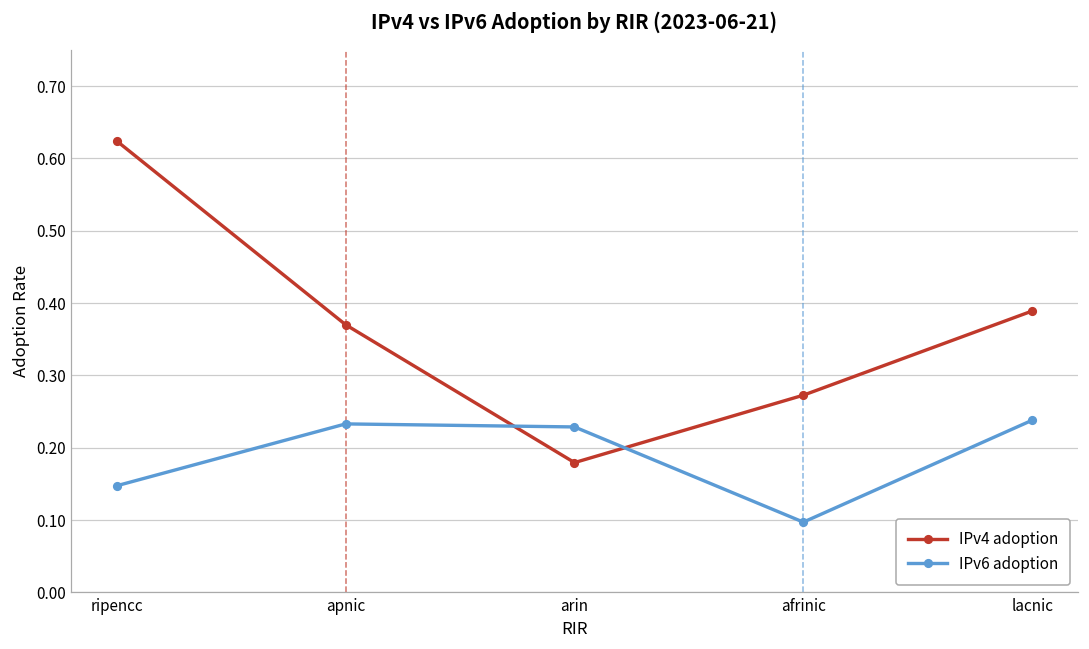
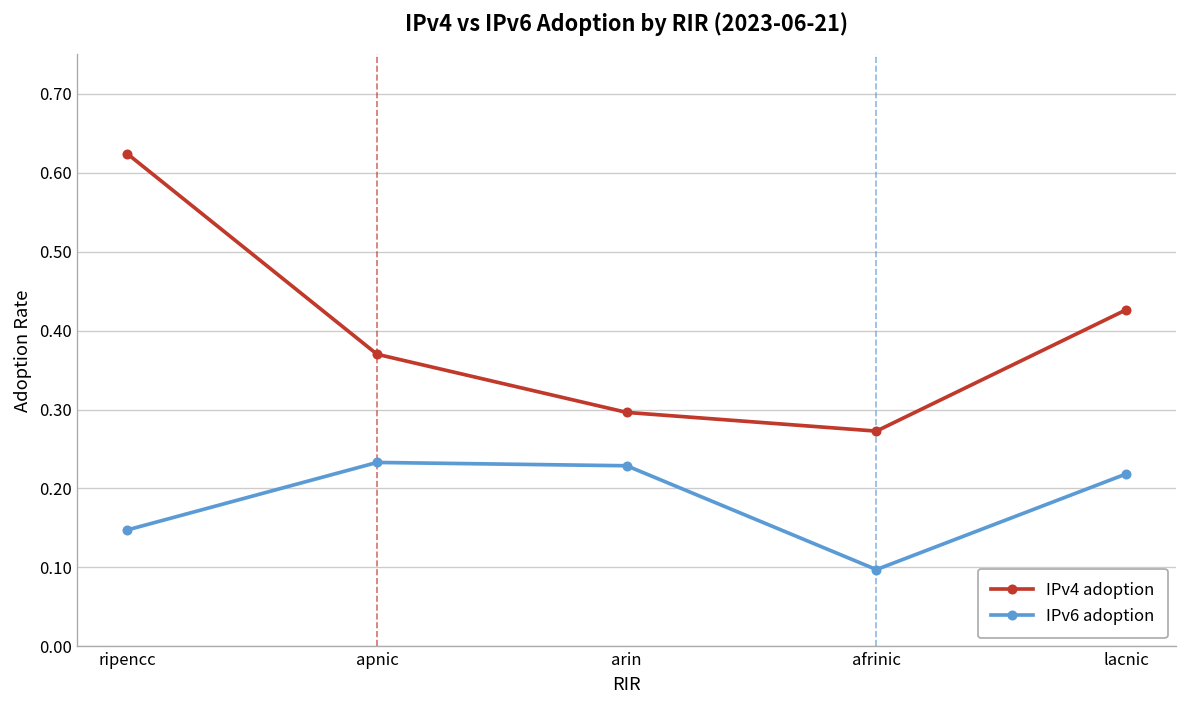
IPv4 adoption, arin: 0.18 -> 0.30
IPv4 adoption, lacnic: 0.39 -> 0.43
IPv6 adoption, lacnic: 0.24 -> 0.22
